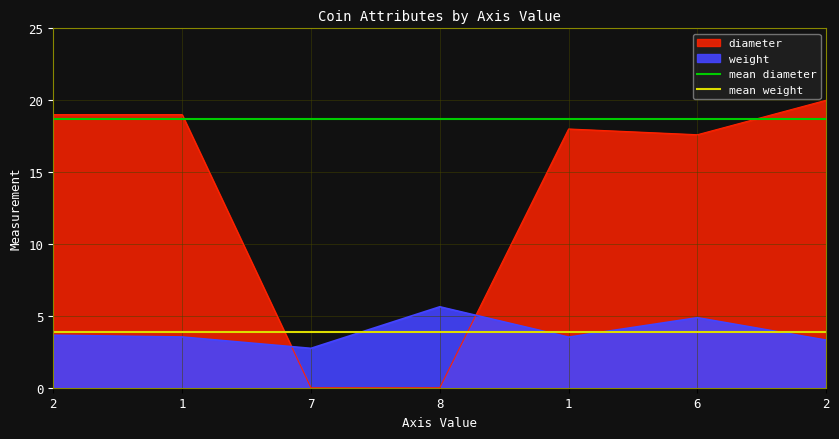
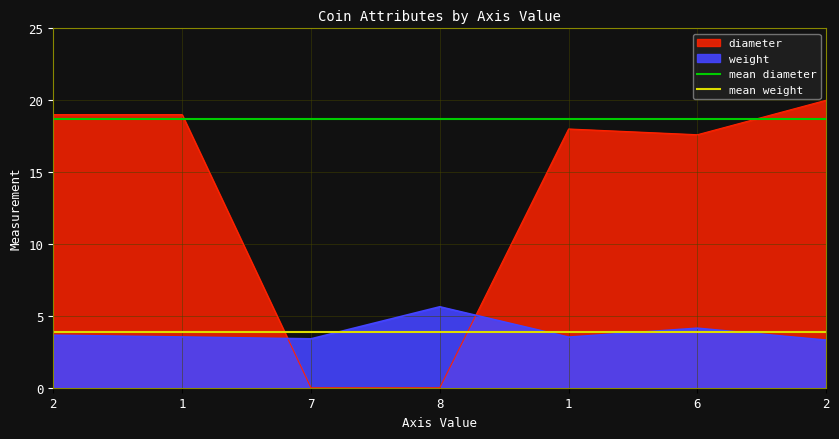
weight, 7: 2.7 -> 3.4
weight, 6: 4.9 -> 4.1
